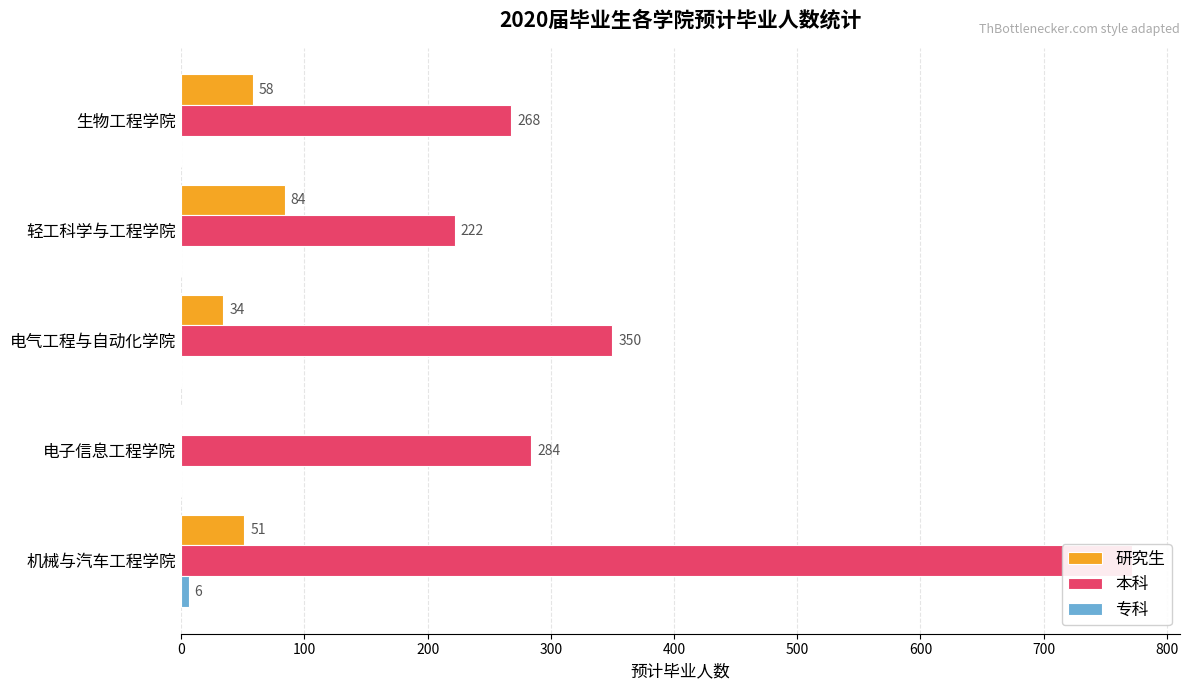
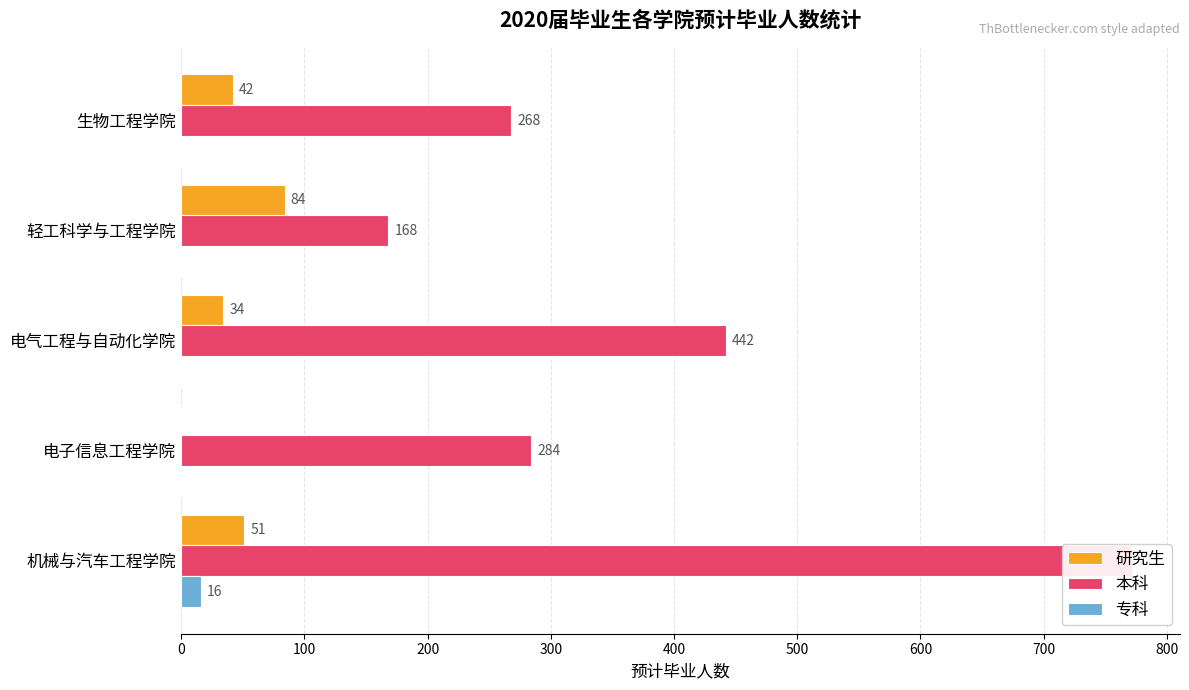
研究生, 生物工程学院: 58 -> 42
本科, 轻工科学与工程学院: 222 -> 168
本科, 电气工程与自动化学院: 350 -> 442
专科, 机械与汽车工程学院: 6 -> 16
